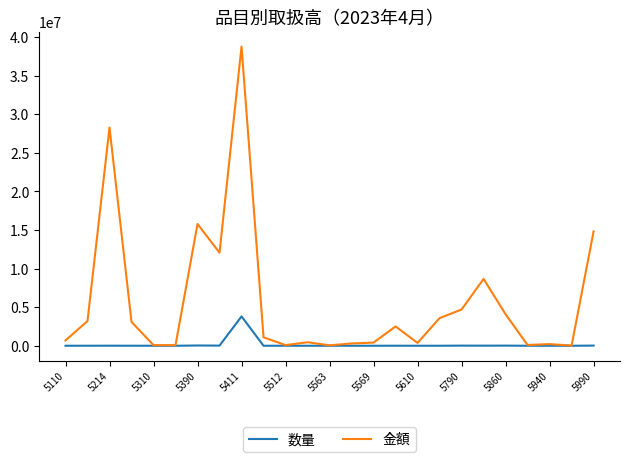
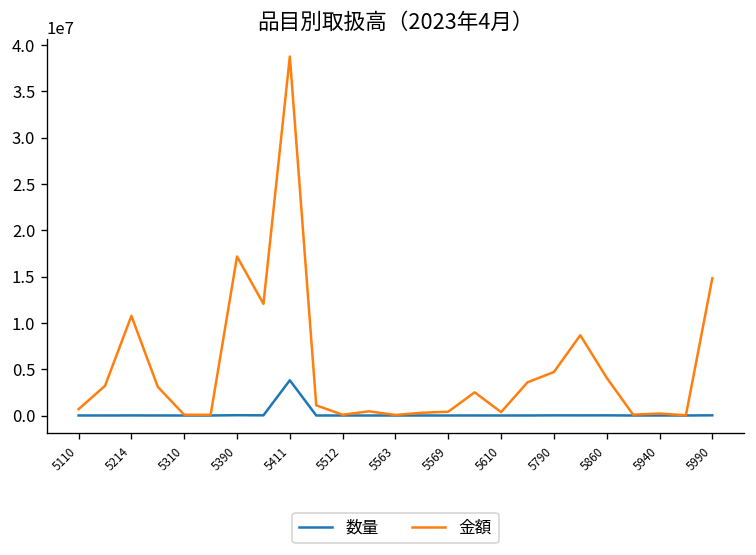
金額, 5214: 28000000 -> 11000000
金額, 5390: 16000000 -> 17000000
